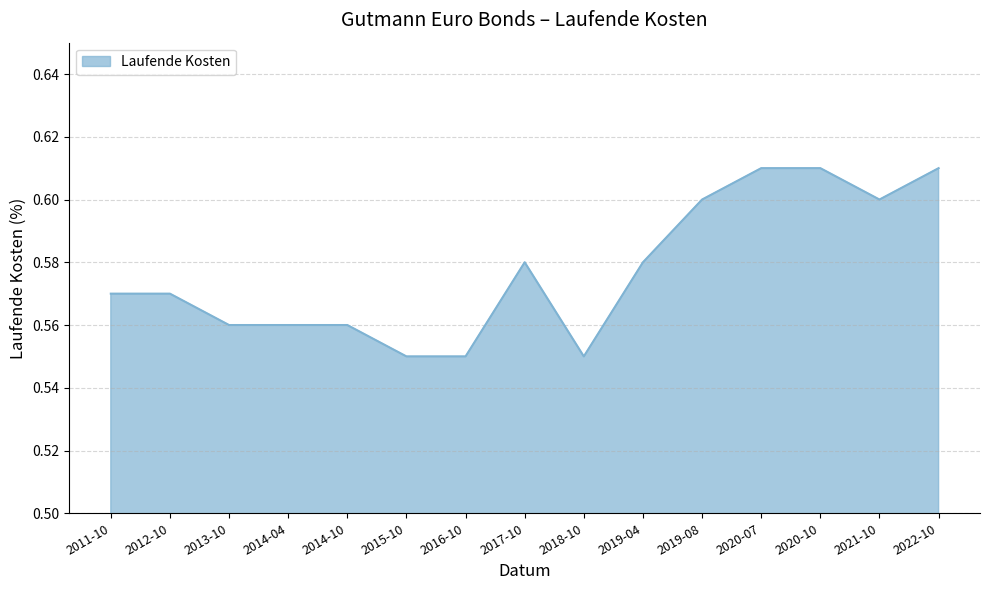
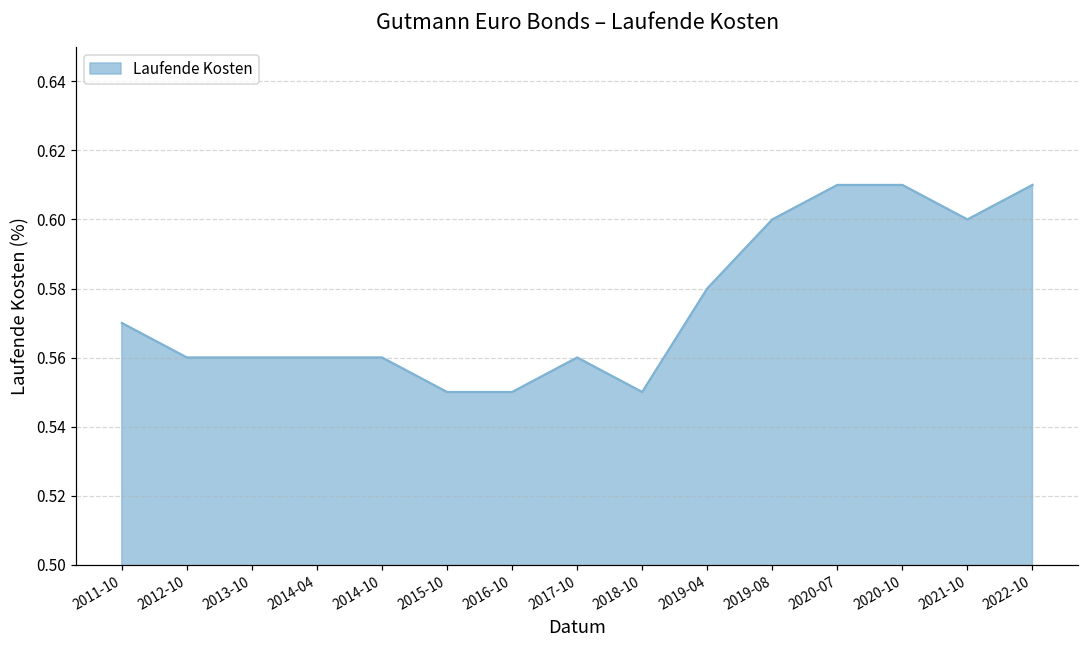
2012-10: 0.57 -> 0.56
2017-10: 0.58 -> 0.56
